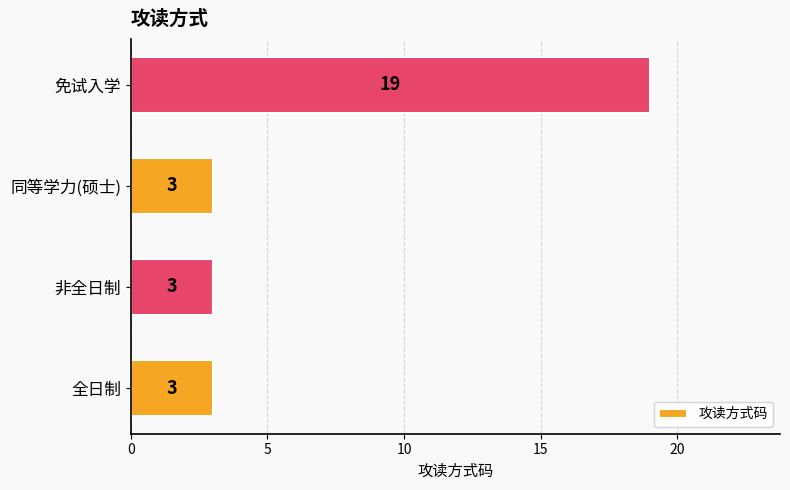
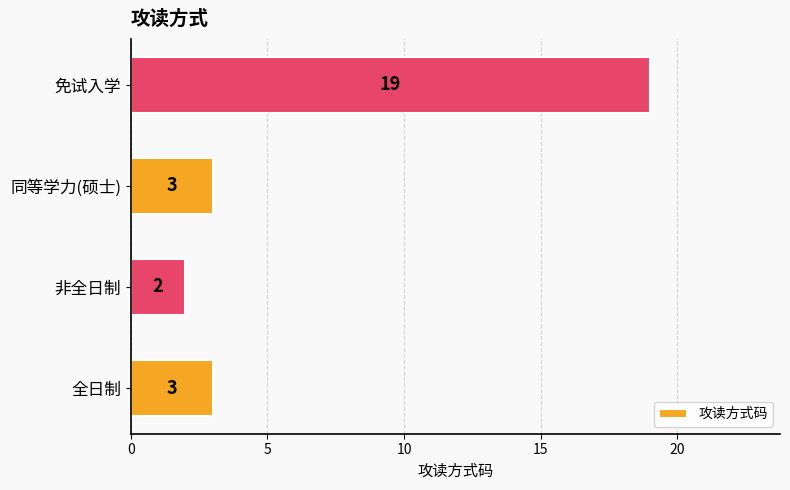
非全日制: 3 -> 2
